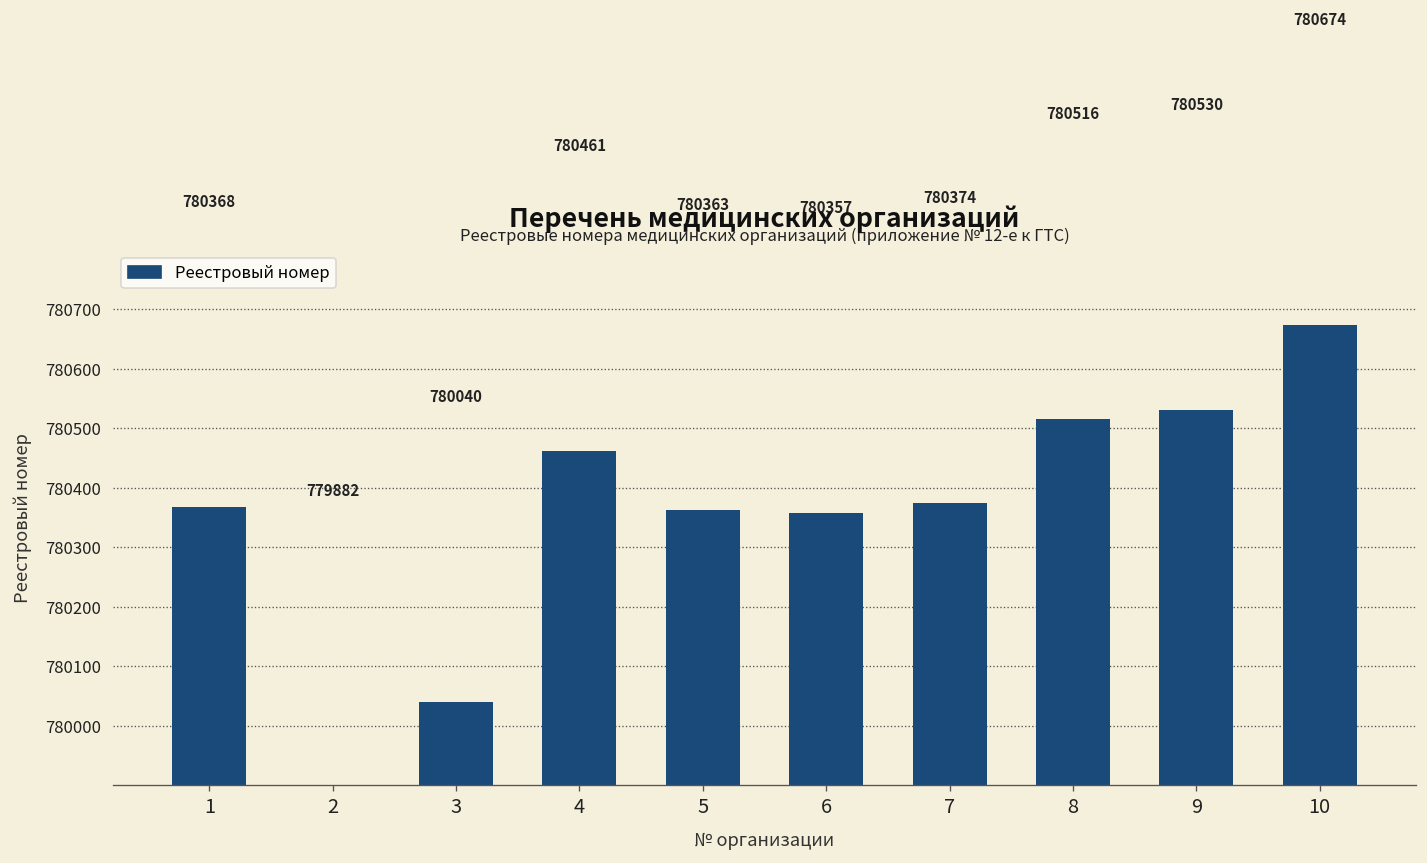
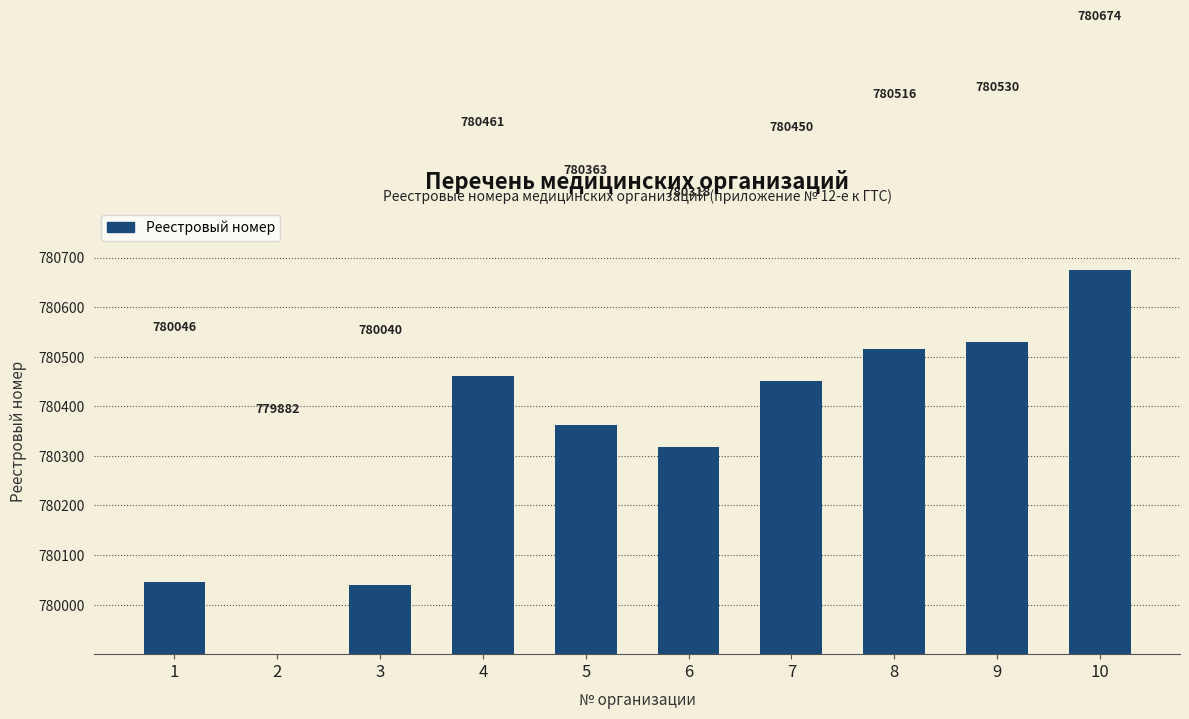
1: 780368 -> 780046
6: 780357 -> 780318
7: 780374 -> 780450
